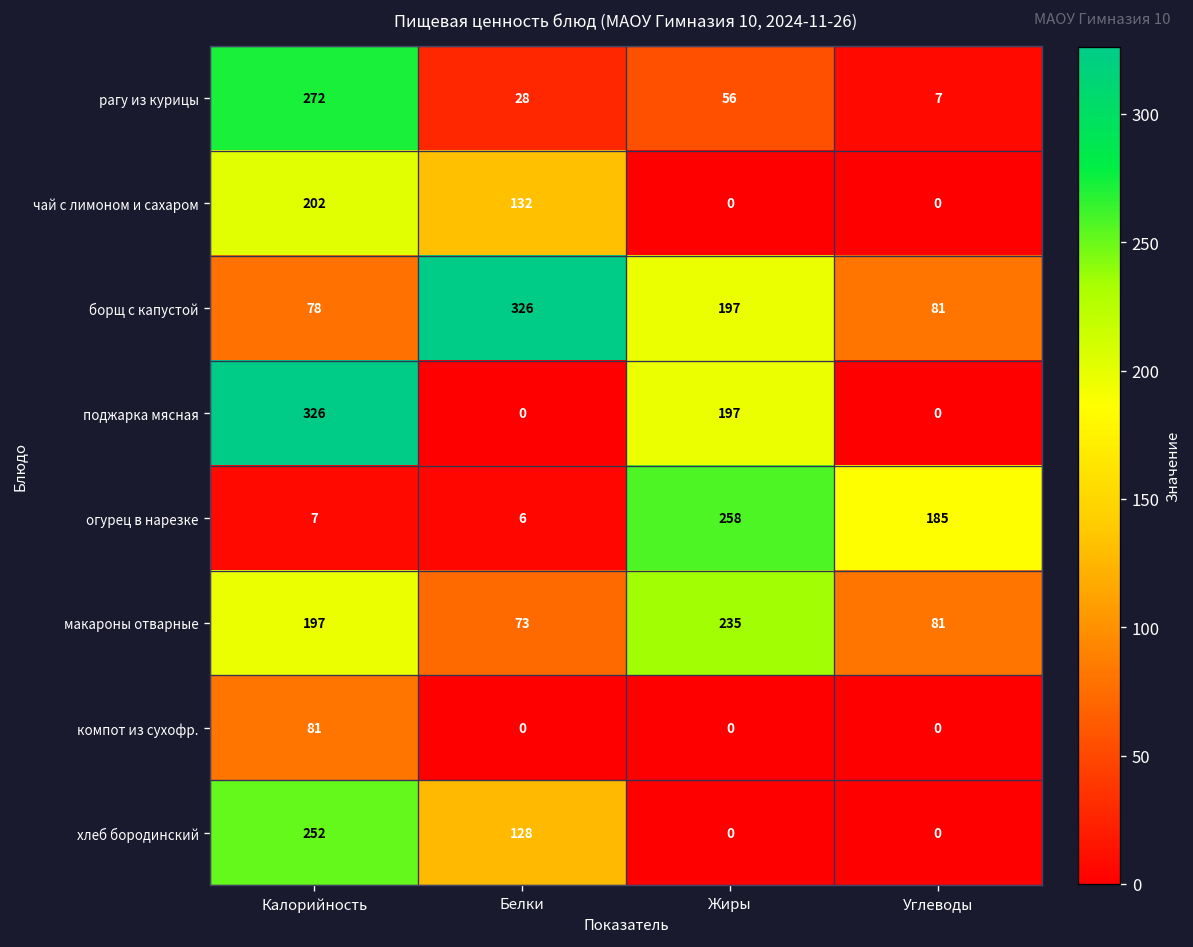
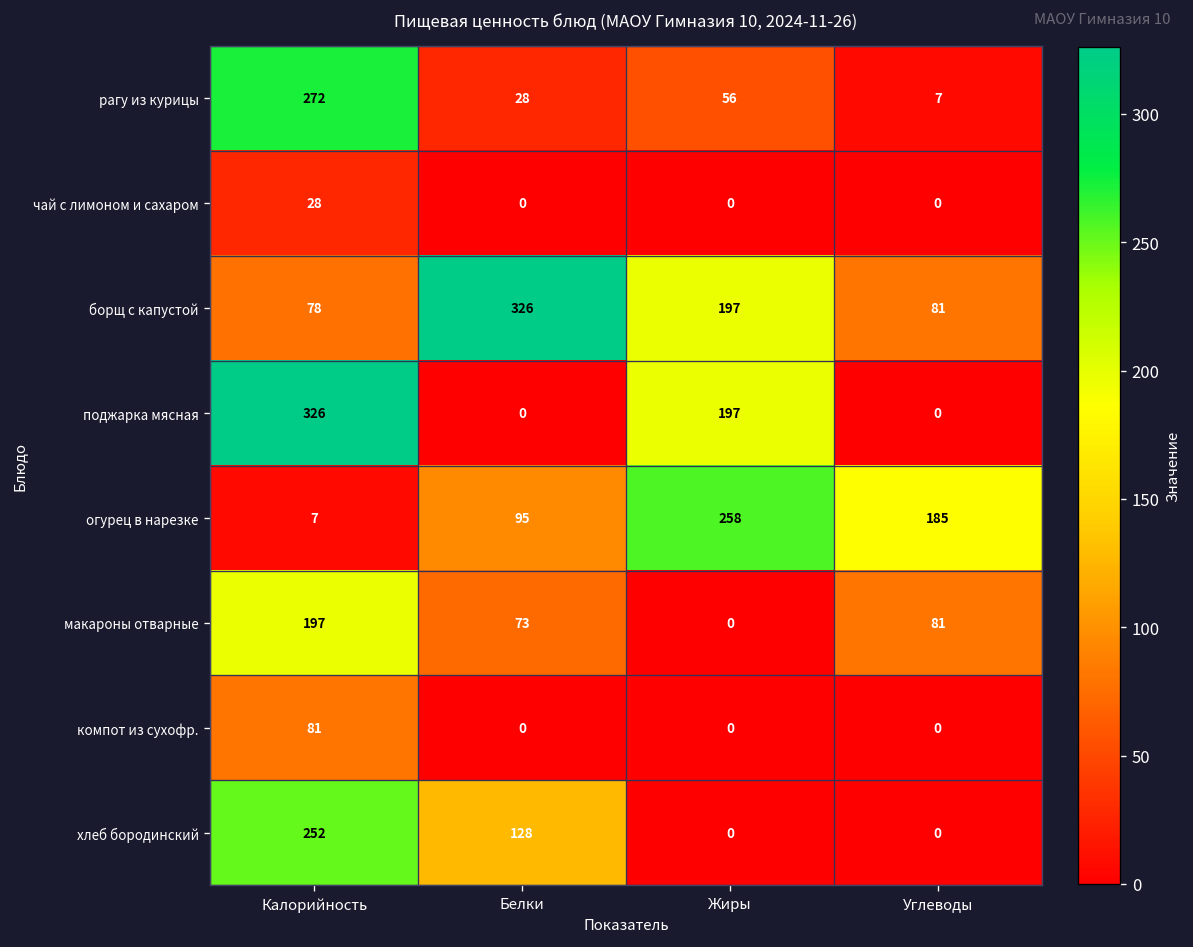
чай с лимоном и сахаром, Калорийность: 202 -> 28
чай с лимоном и сахаром, Белки: 132 -> 0
огурец в нарезке, Белки: 6 -> 95
макароны отварные, Жиры: 235 -> 0
